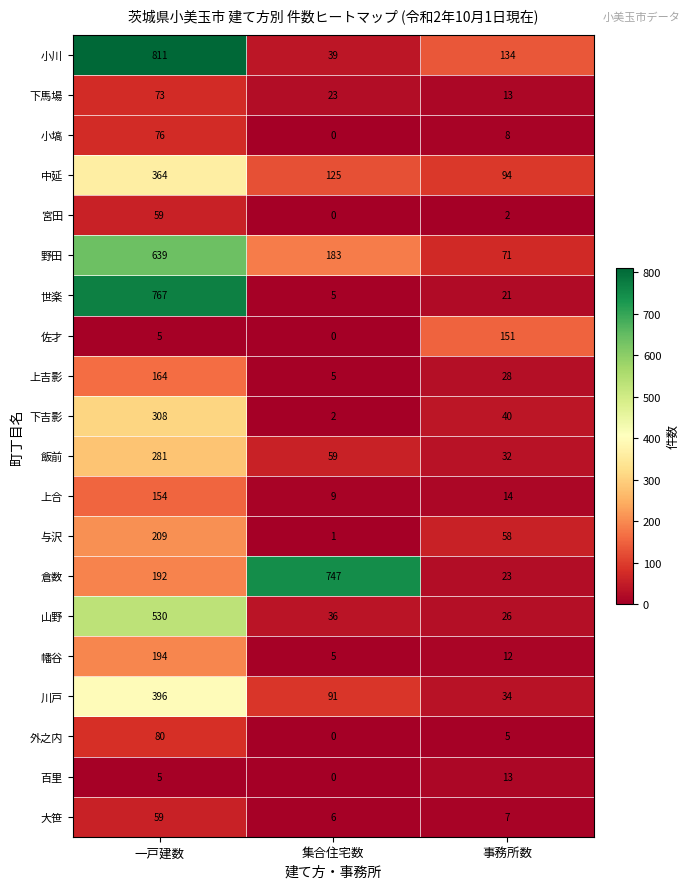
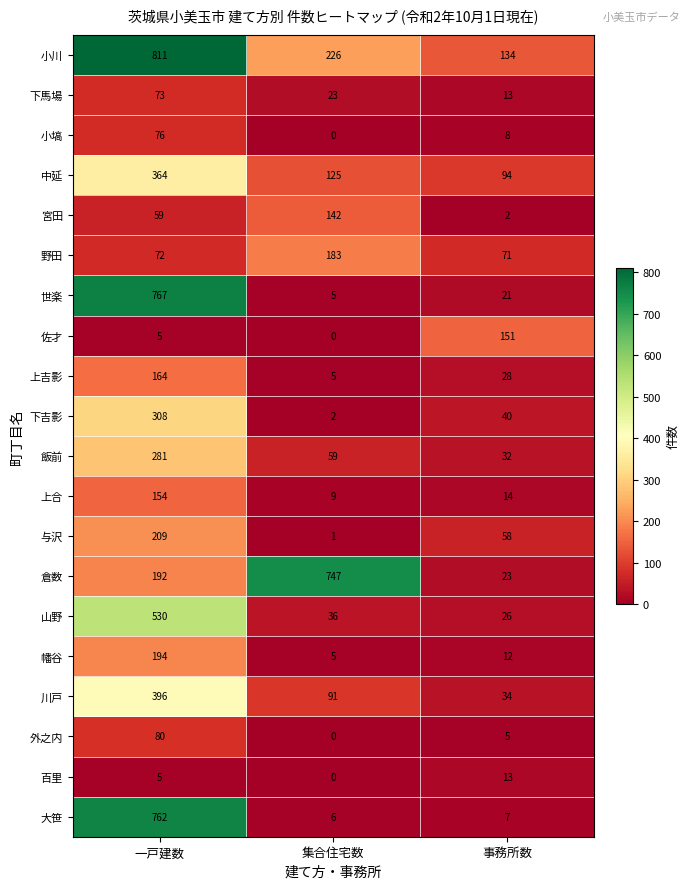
小川, 集合住宅数: 39 -> 226
宮田, 集合住宅数: 0 -> 142
野田, 一戸建数: 639 -> 72
大笹, 一戸建数: 59 -> 762
